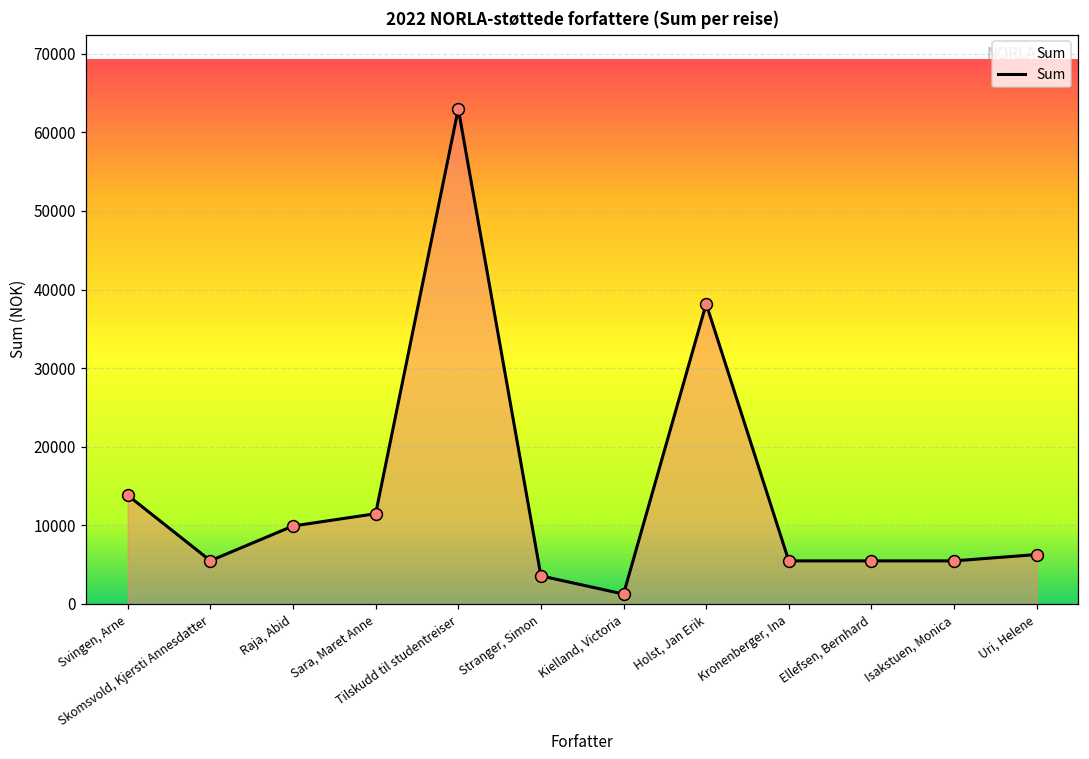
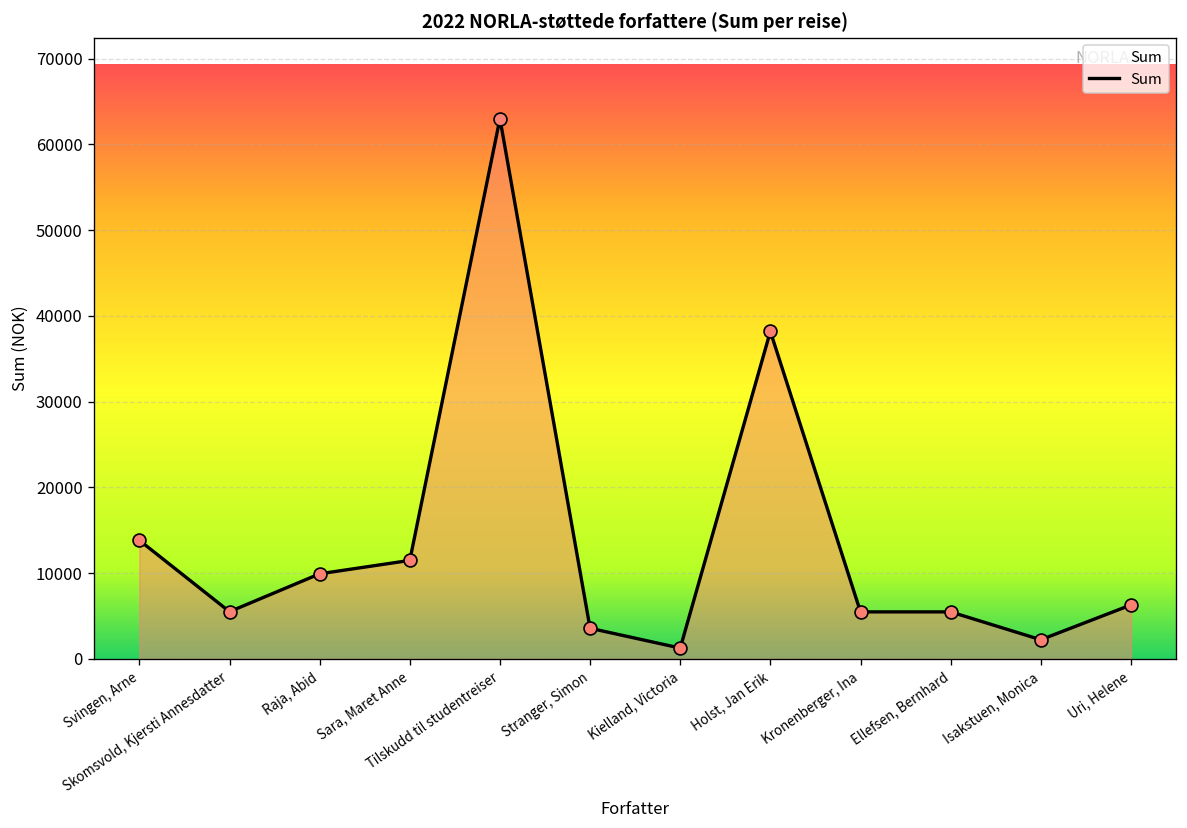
Isakstuen, Monica: 5000 -> 2000
